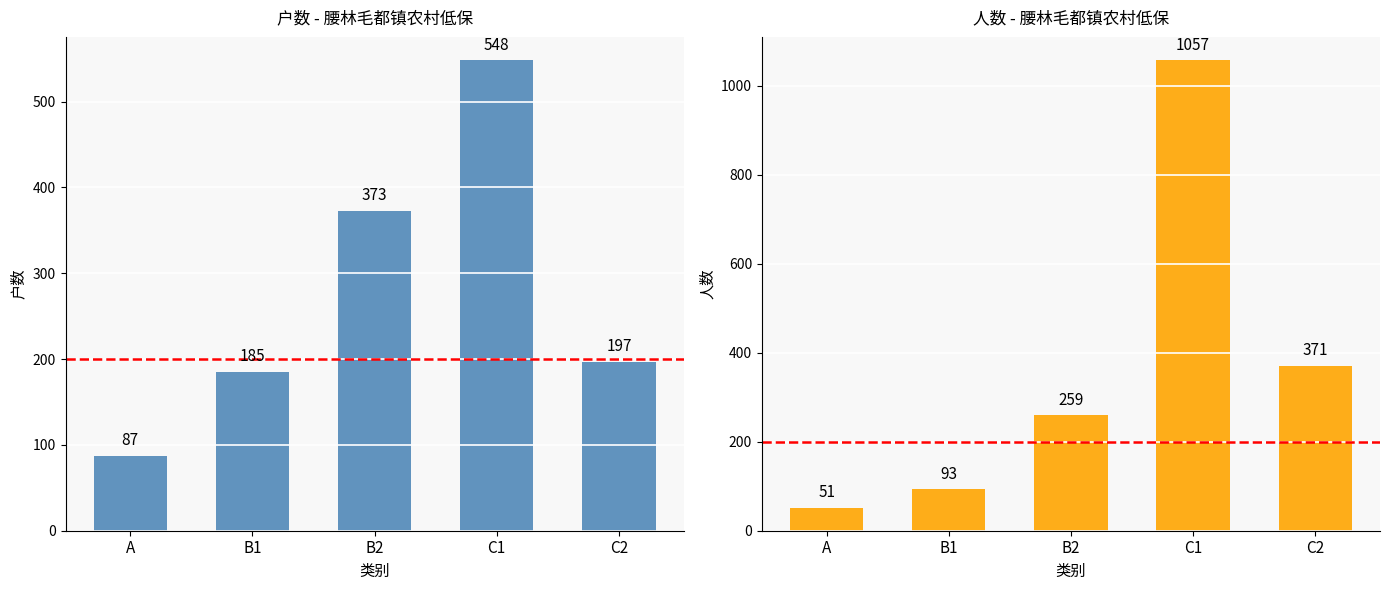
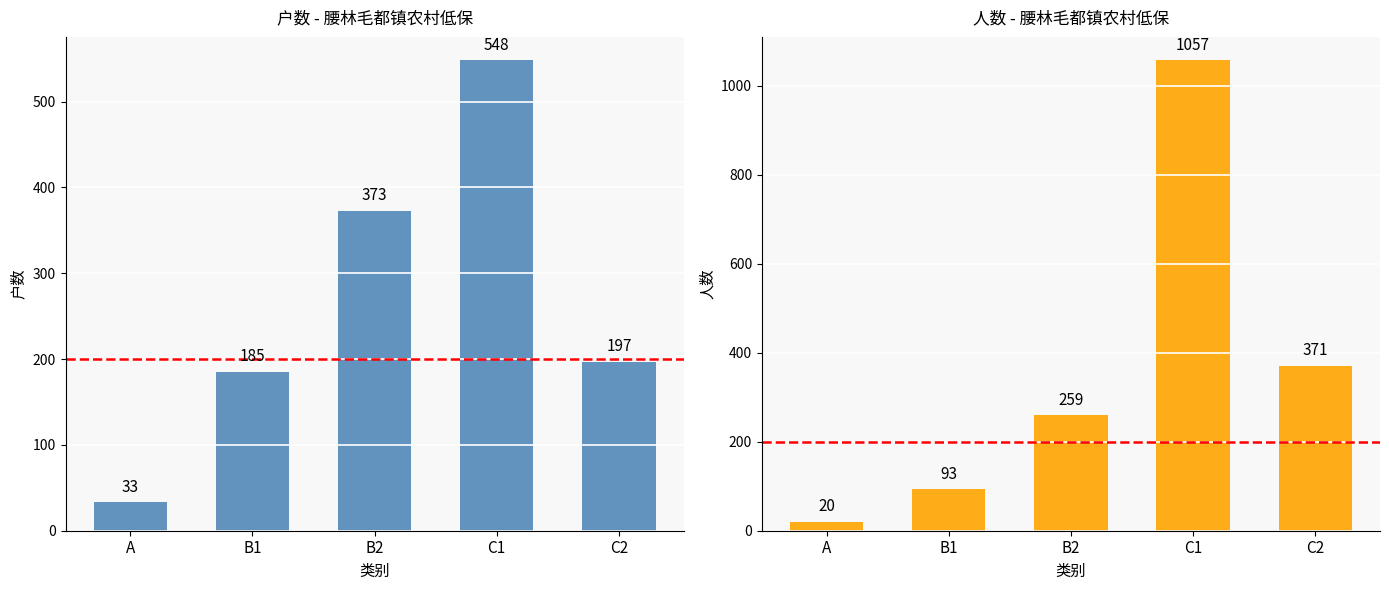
户数 - 腰林毛都镇农村低保, A: 87 -> 33
人数 - 腰林毛都镇农村低保, A: 51 -> 20
